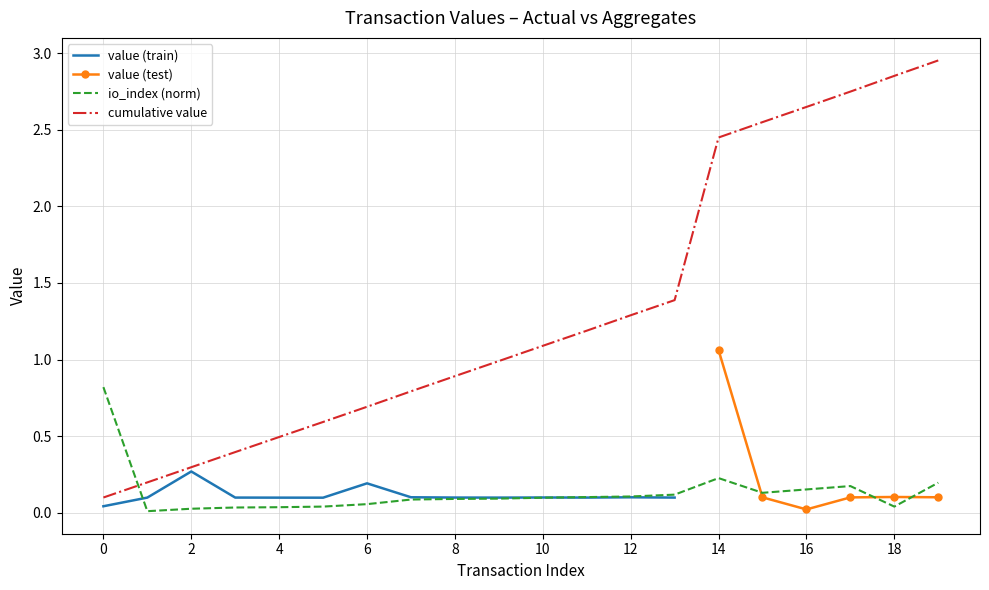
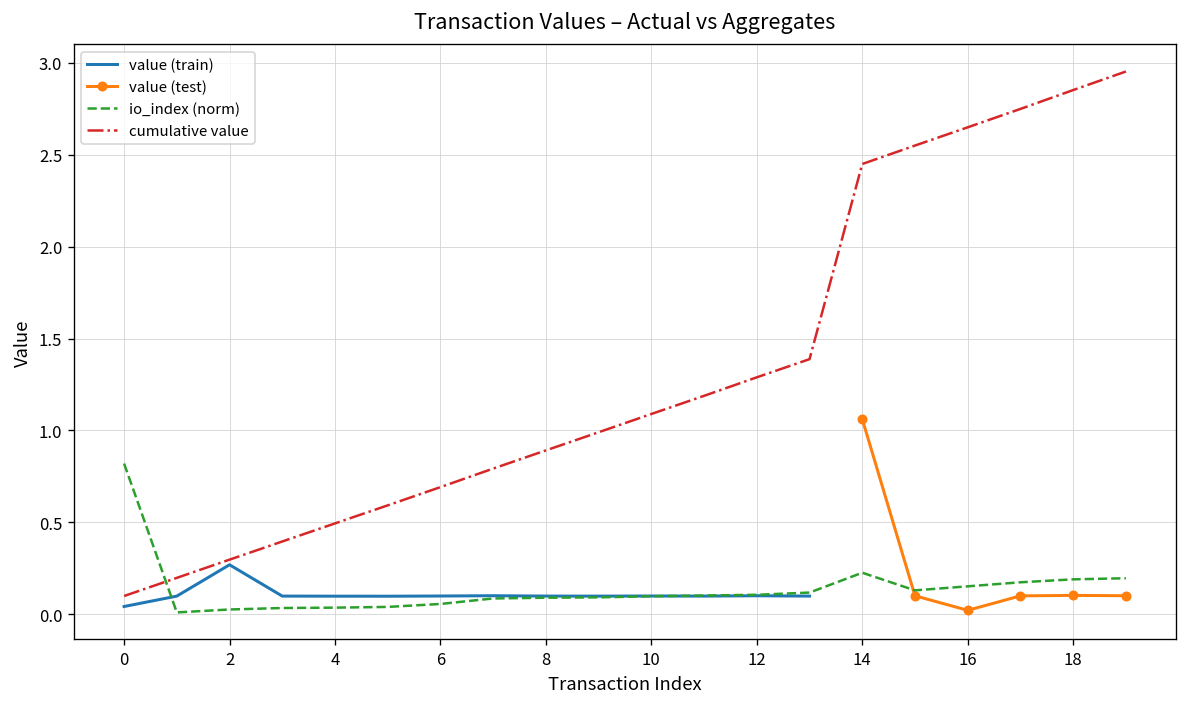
value (train), 6: 0.19 -> 0.10
io_index (norm), 18: 0.04 -> 0.19
